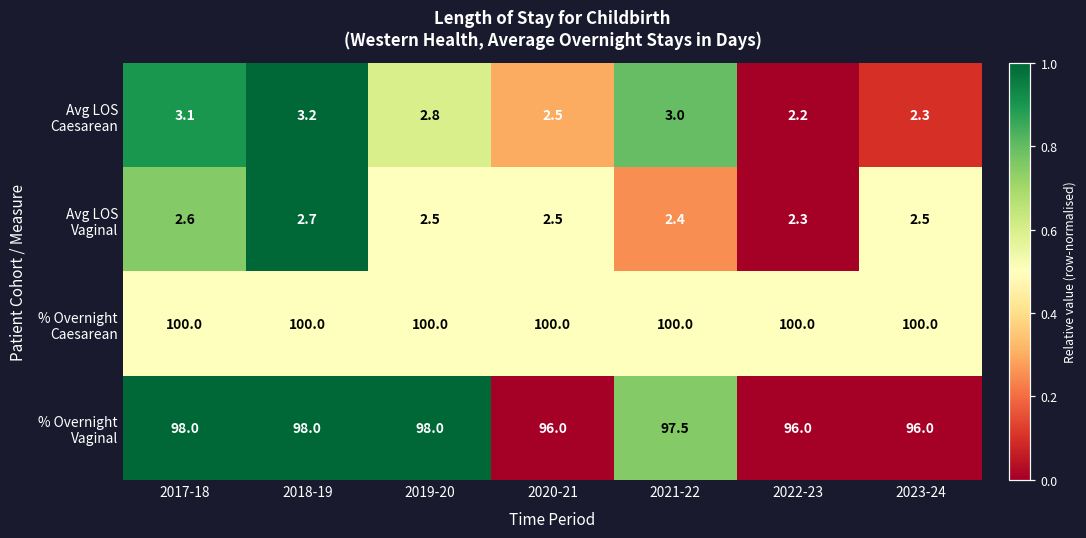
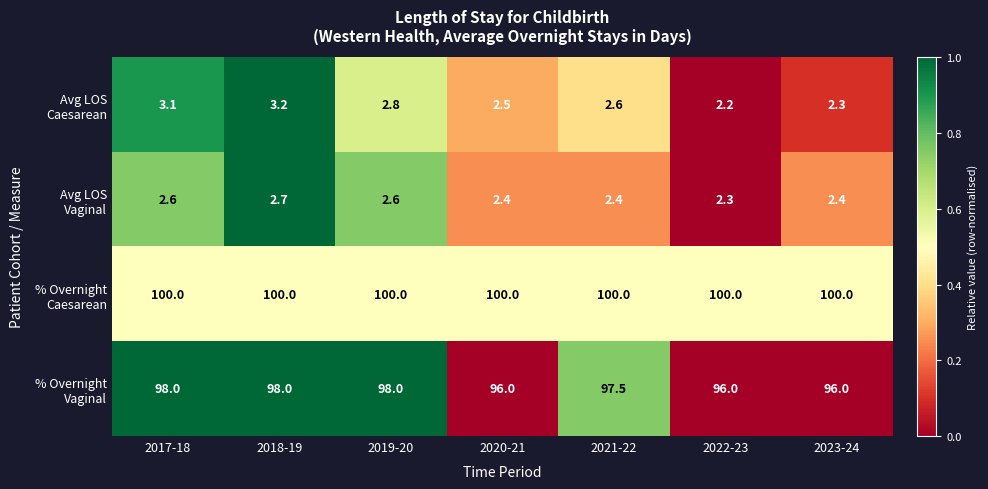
Avg LOS Caesarean, 2021-22: 3.0 -> 2.6
Avg LOS Vaginal, 2019-20: 2.5 -> 2.6
Avg LOS Vaginal, 2020-21: 2.5 -> 2.4
Avg LOS Vaginal, 2023-24: 2.5 -> 2.4
